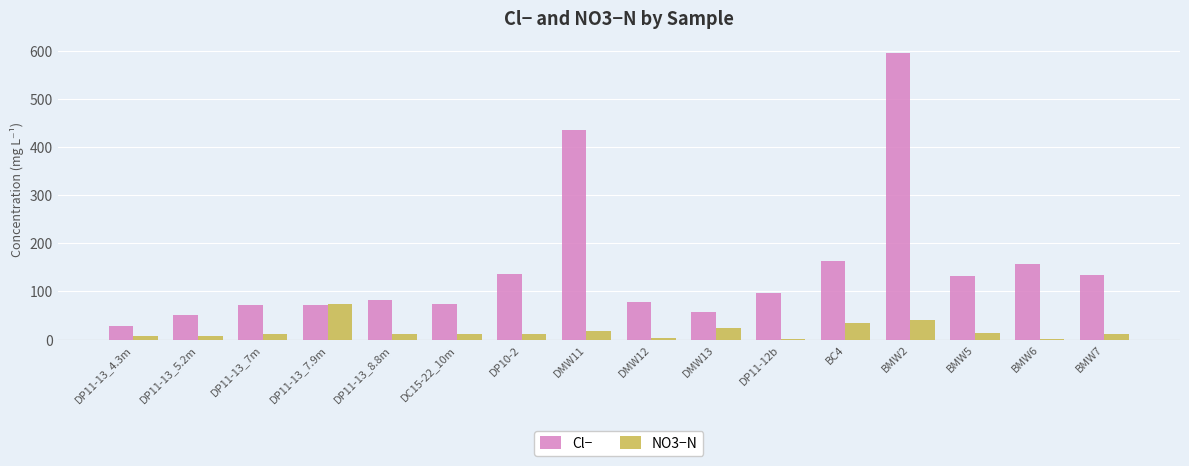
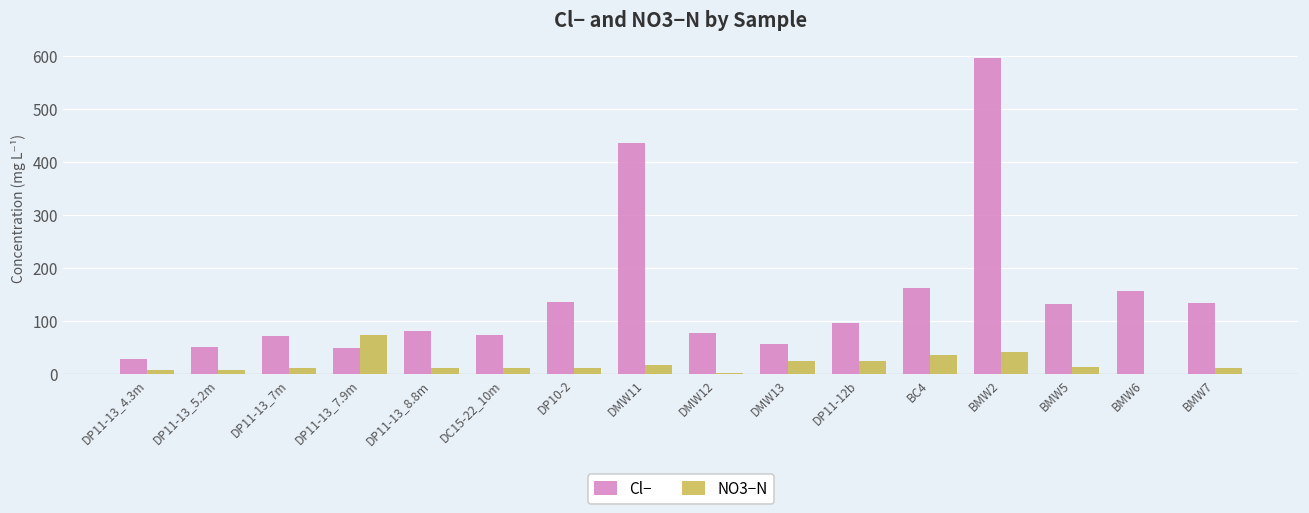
Cl−, DP11-13_7.9m: 70 -> 50
NO3−N, DP11-12b: 0 -> 20
